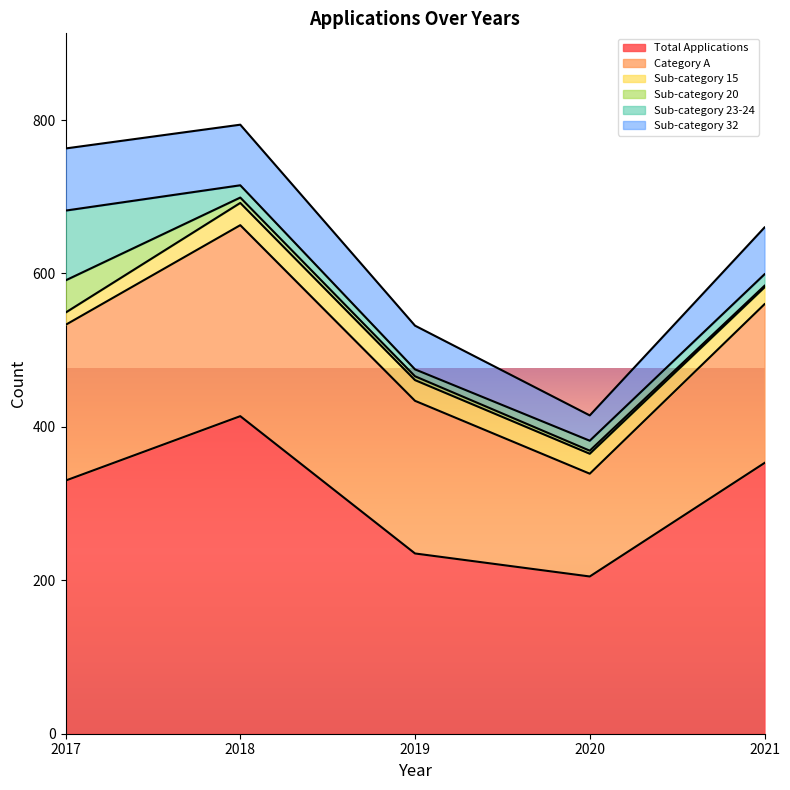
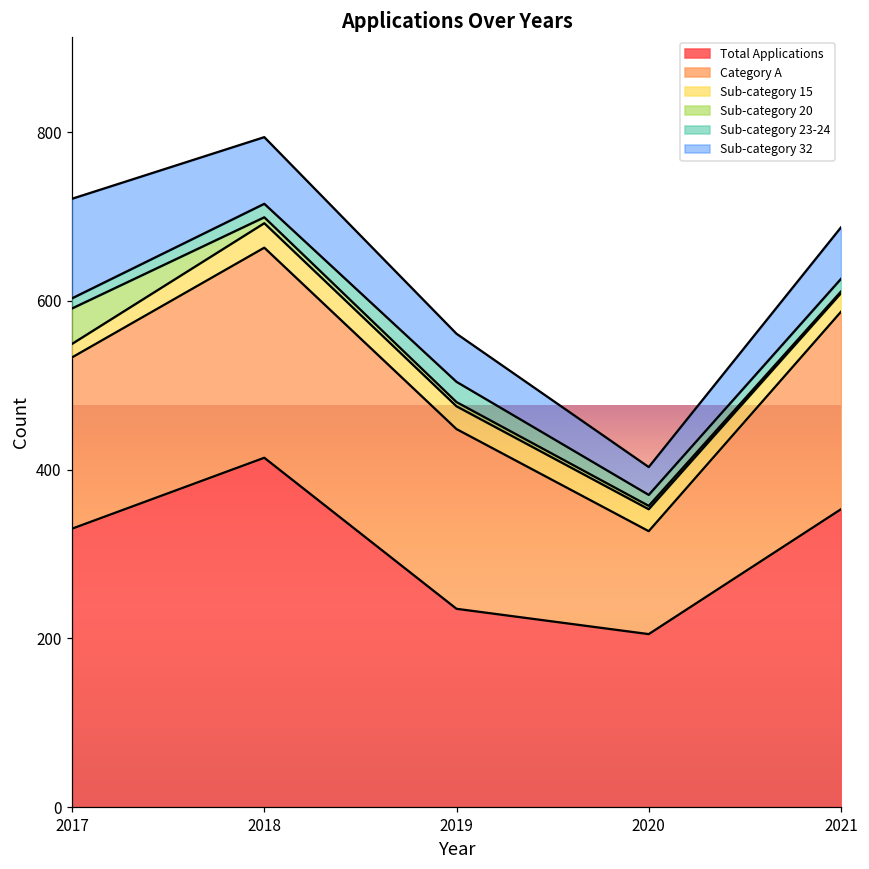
Sub-category 23-24, 2017: 90 -> 10
Sub-category 32, 2017: 80 -> 120
Category A, 2019: 200 -> 210
Sub-category 23-24, 2019: 10 -> 20
Category A, 2020: 130 -> 120
Category A, 2021: 210 -> 230
